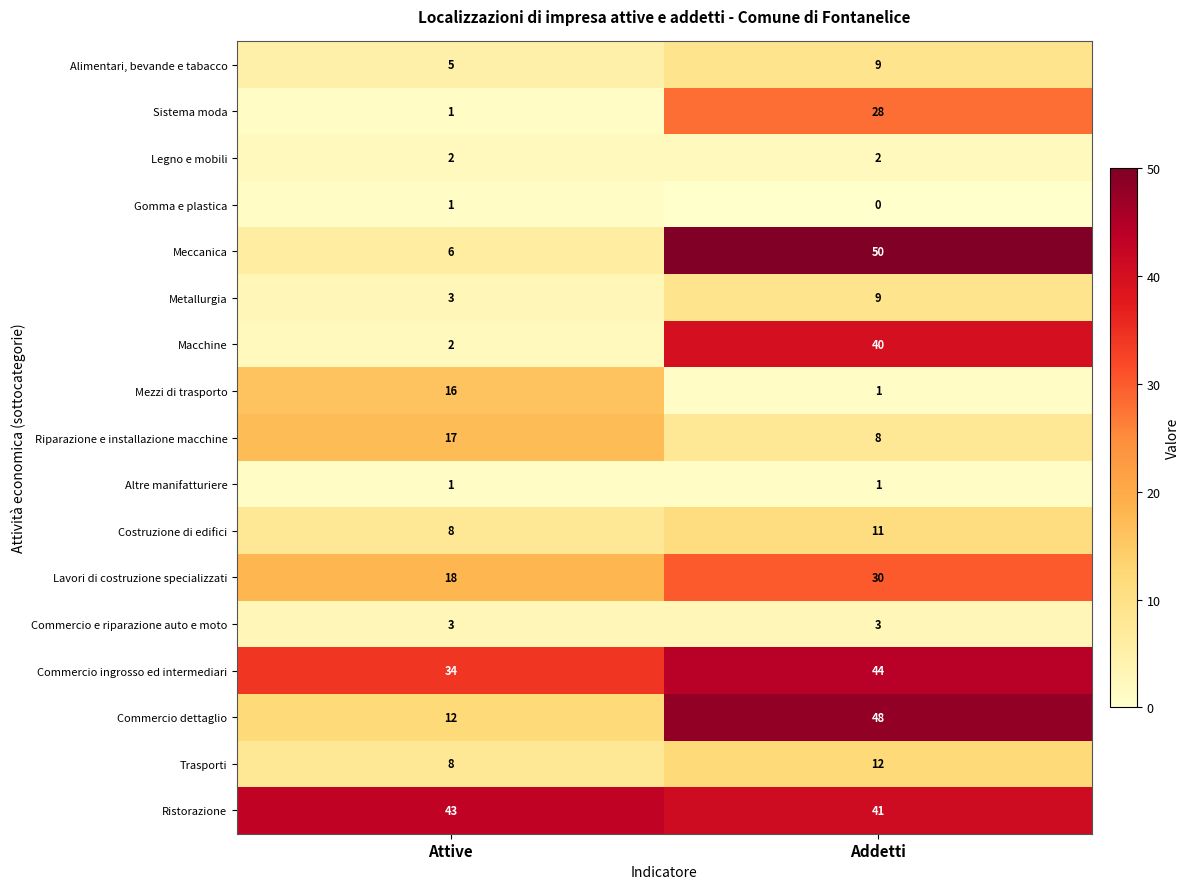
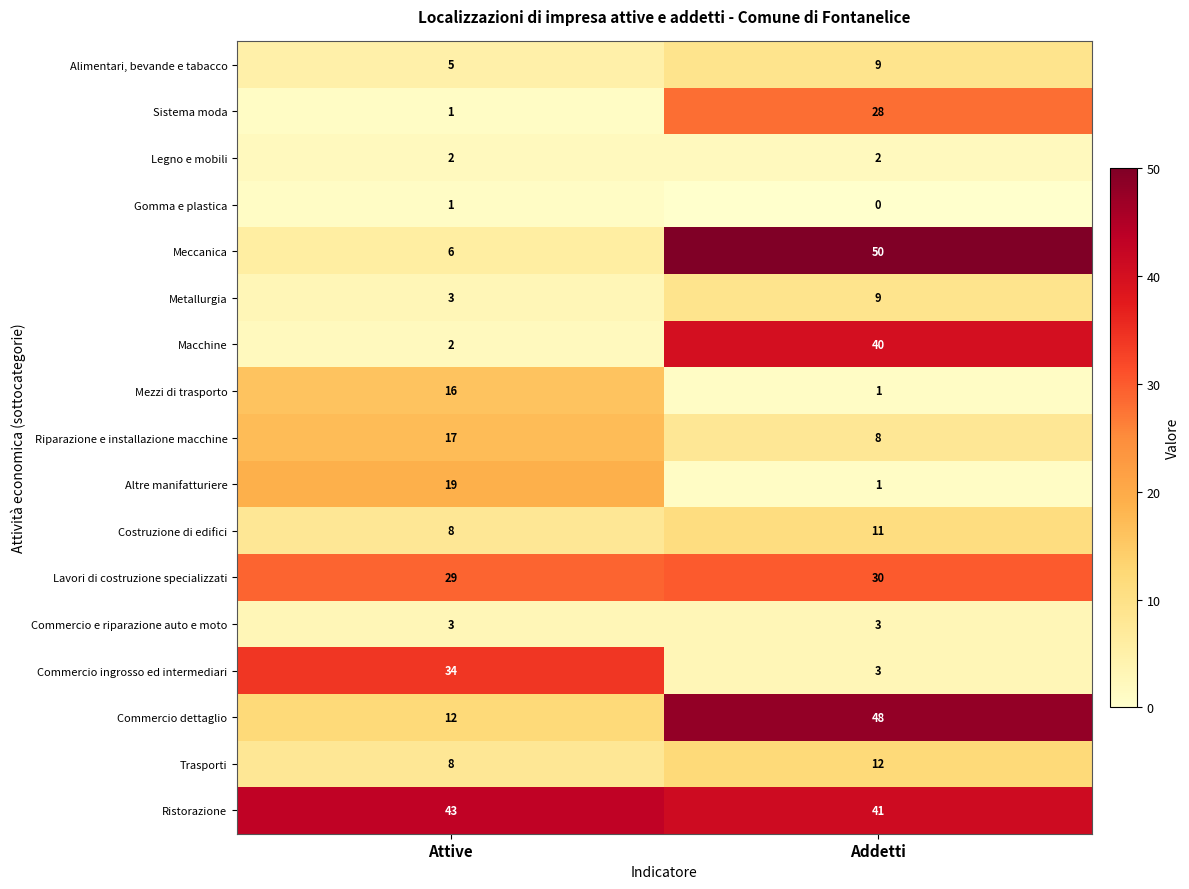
Altre manifatturiere, Attive: 1 -> 19
Lavori di costruzione specializzati, Attive: 18 -> 29
Commercio ingrosso ed intermediari, Addetti: 44 -> 3
